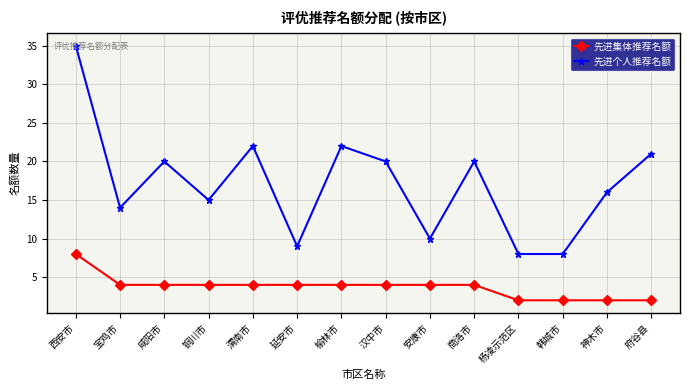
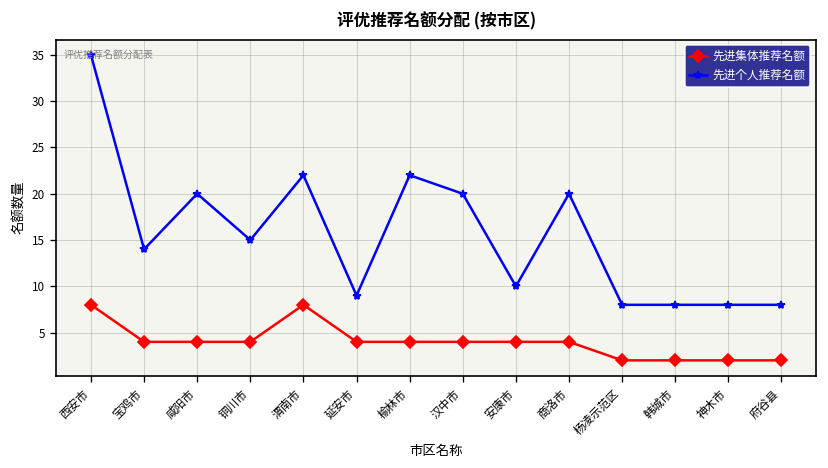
先进集体推荐名额, 渭南市: 4 -> 8
先进个人推荐名额, 神木市: 16 -> 8
先进个人推荐名额, 府谷县: 21 -> 8
